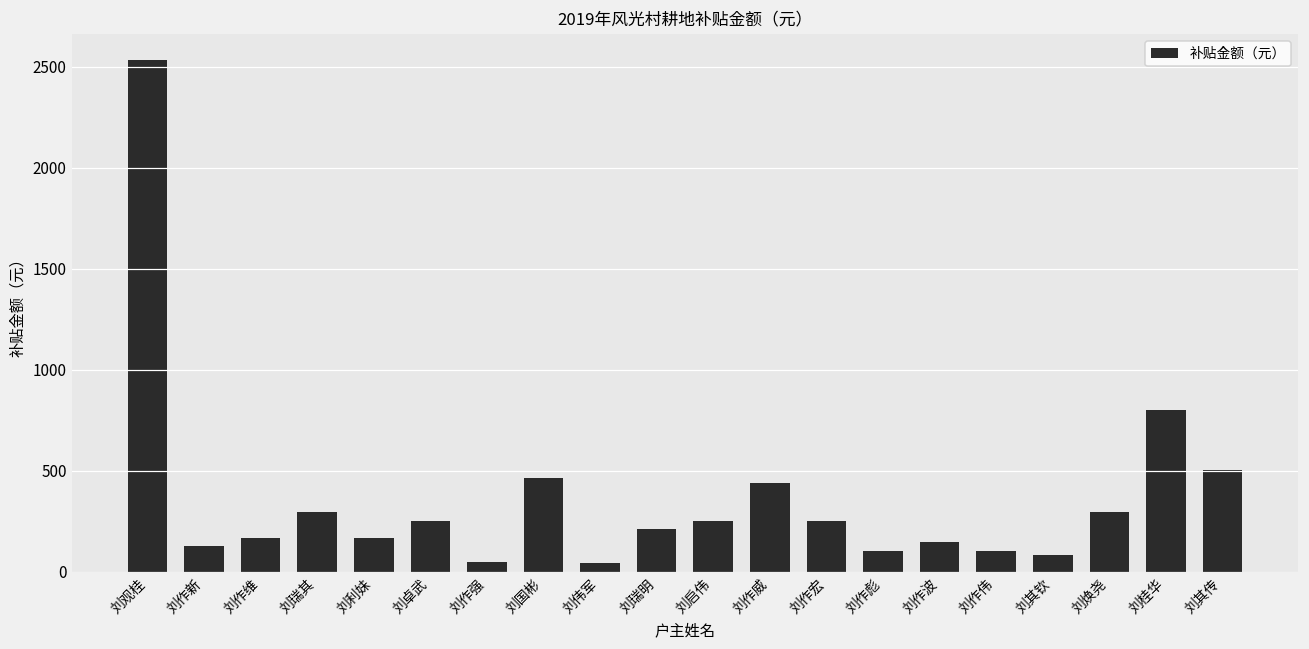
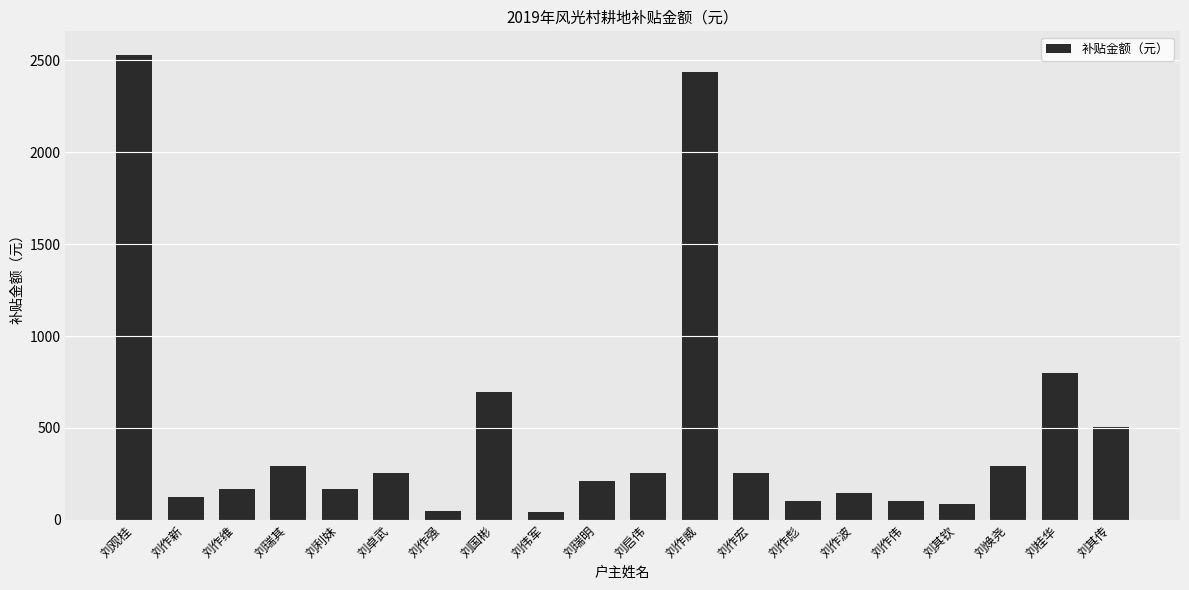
刘国彬: 460 -> 700
刘作威: 440 -> 2440
